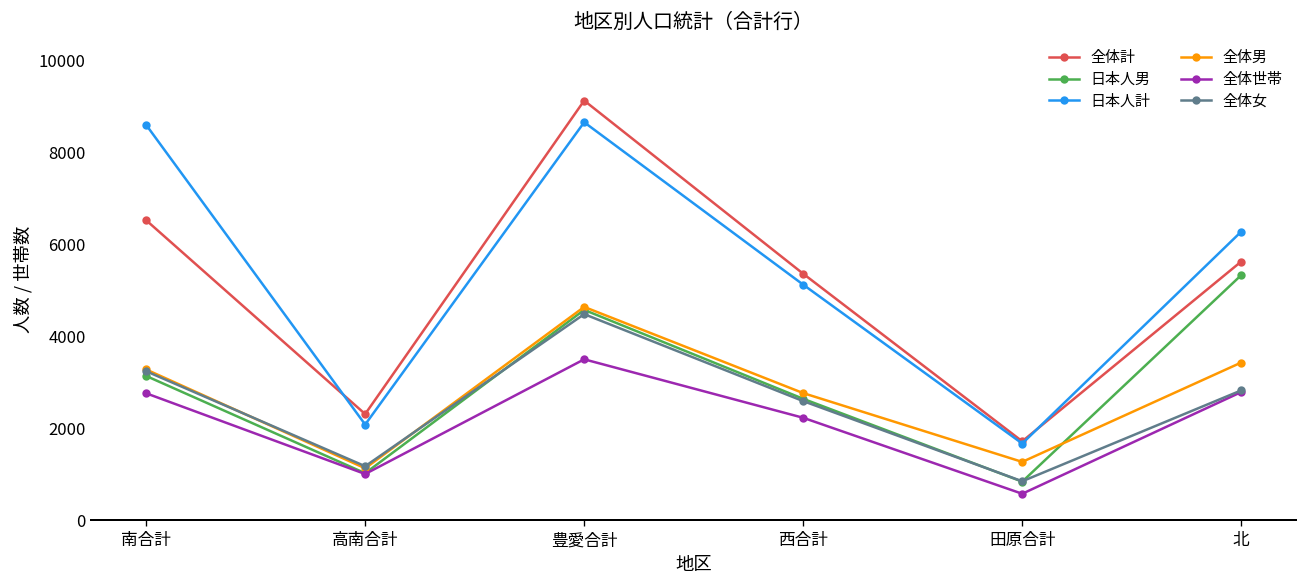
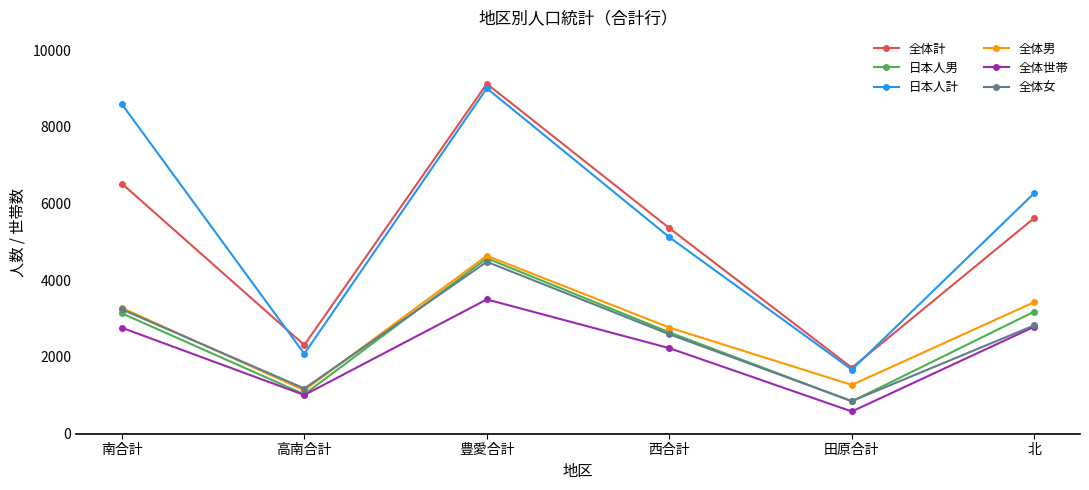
日本人計, 豊愛合計: 8600 -> 9000
日本人男, 北: 5300 -> 3200
